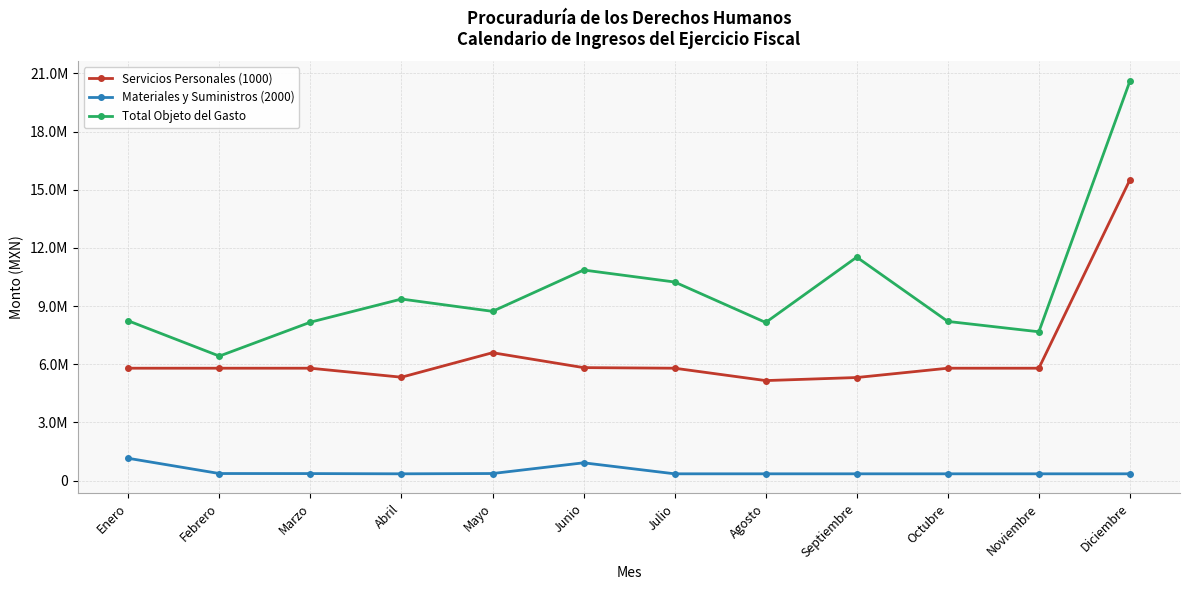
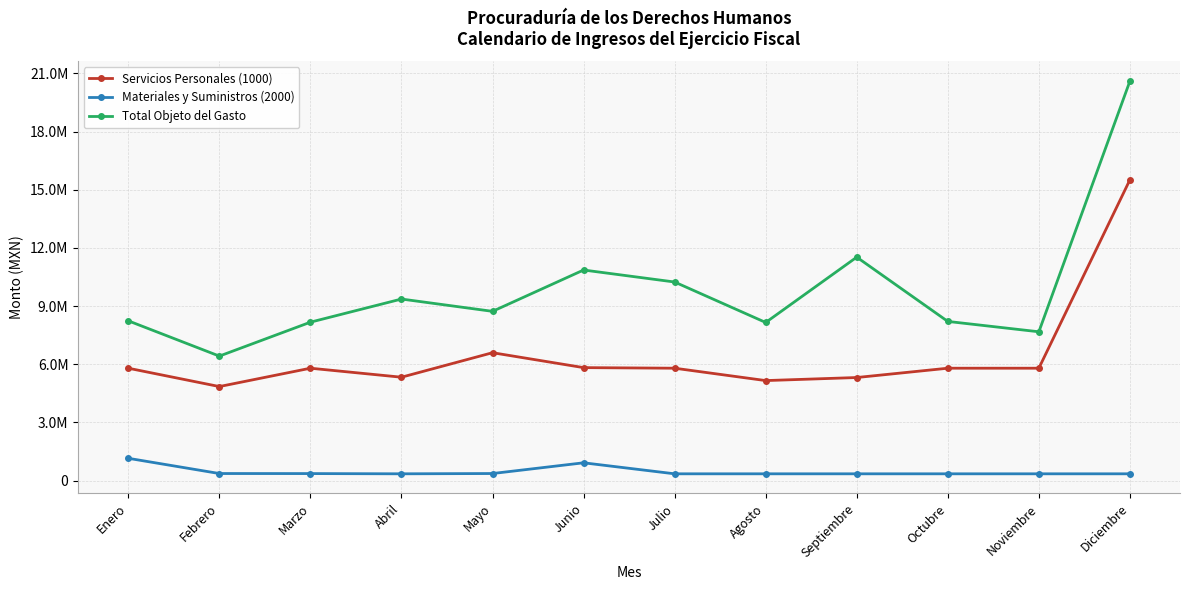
Servicios Personales (1000), Febrero: 5800000 -> 4800000
